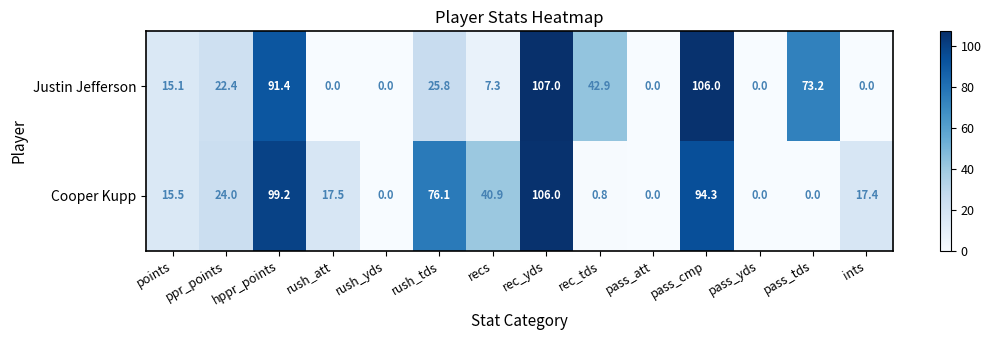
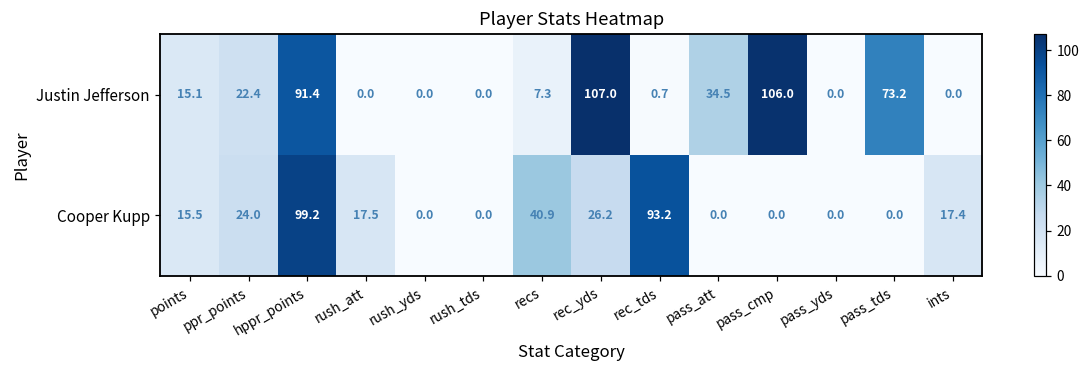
Justin Jefferson, rush_tds: 25.8 -> 0.0
Justin Jefferson, rec_tds: 42.9 -> 0.7
Justin Jefferson, pass_att: 0.0 -> 34.5
Cooper Kupp, rush_tds: 76.1 -> 0.0
Cooper Kupp, rec_yds: 106.0 -> 26.2
Cooper Kupp, rec_tds: 0.8 -> 93.2
Cooper Kupp, pass_cmp: 94.3 -> 0.0
